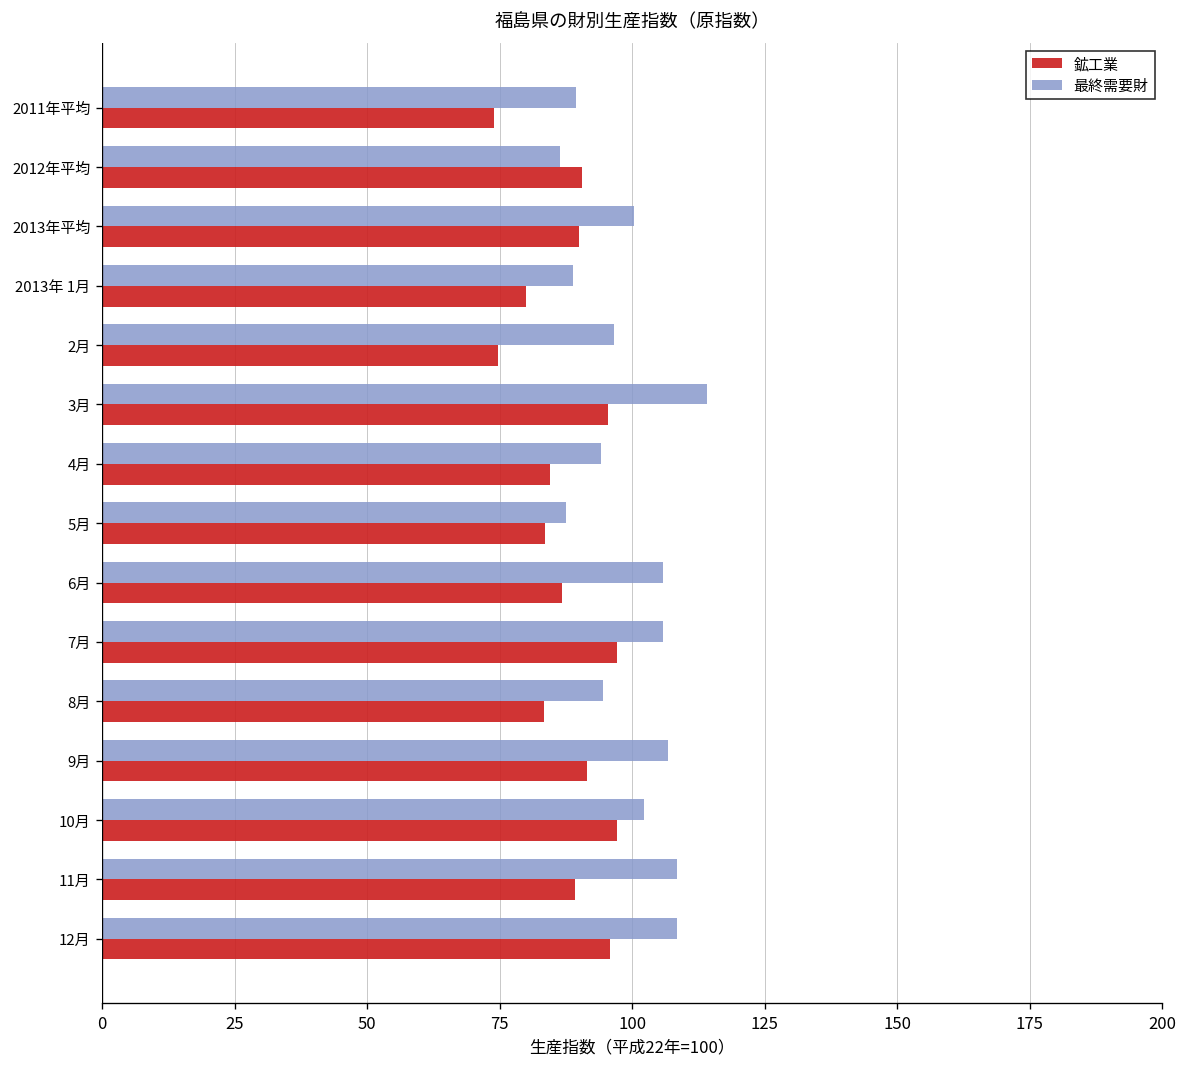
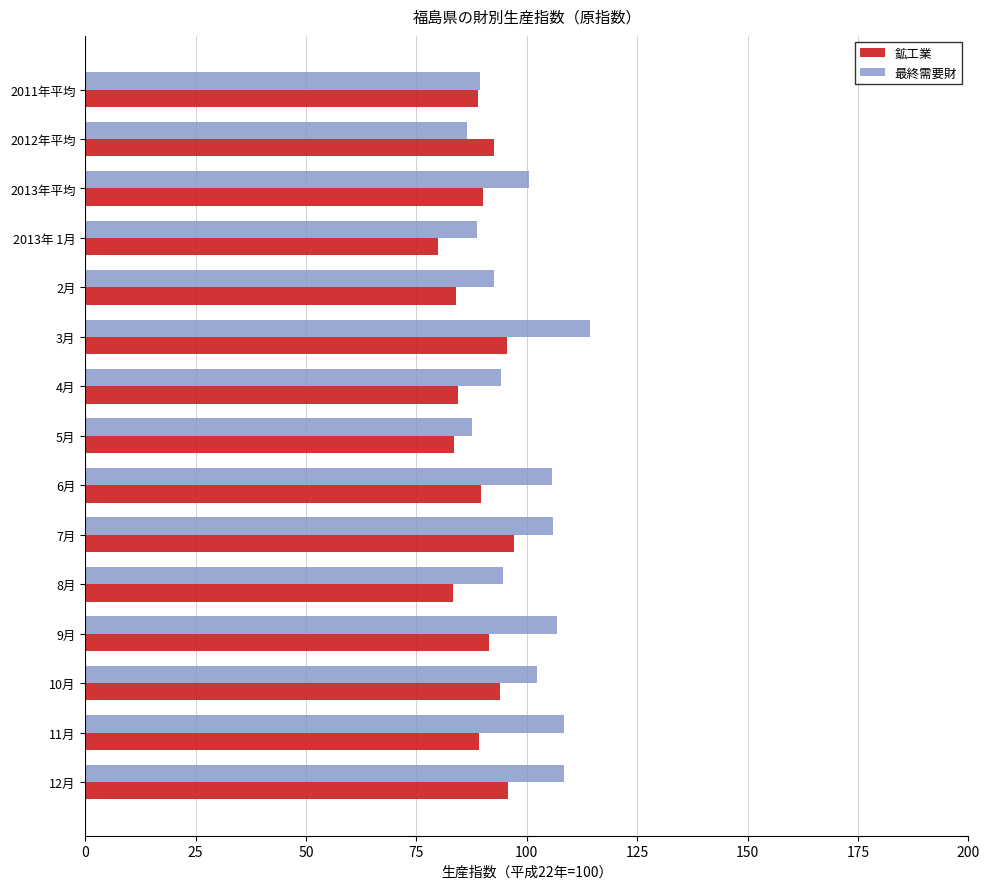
鉱工業, 2011年平均: 74 -> 89
鉱工業, 2012年平均: 91 -> 93
最終需要財, 2月: 97 -> 93
鉱工業, 2月: 75 -> 84
鉱工業, 6月: 87 -> 90
鉱工業, 10月: 97 -> 94
